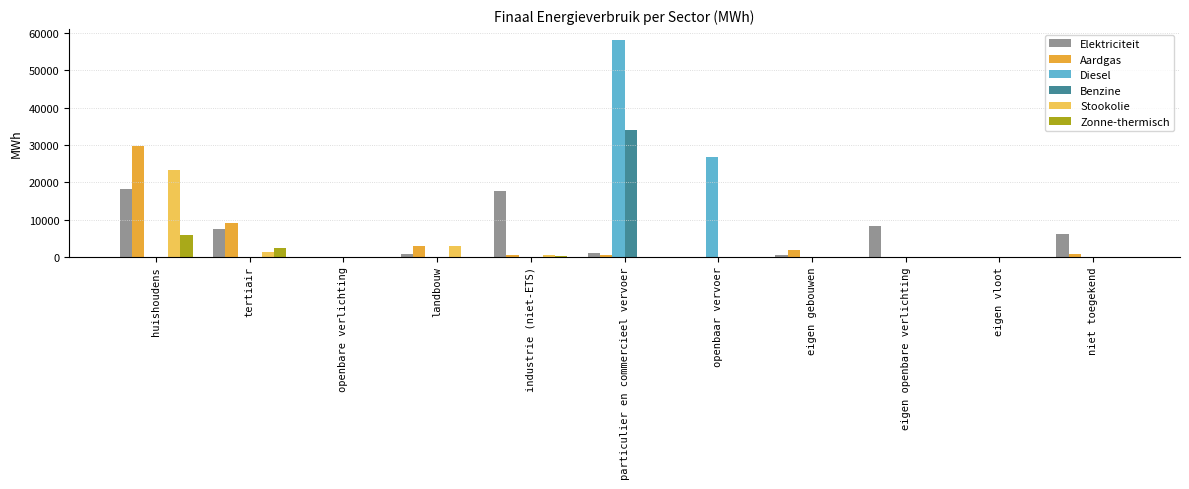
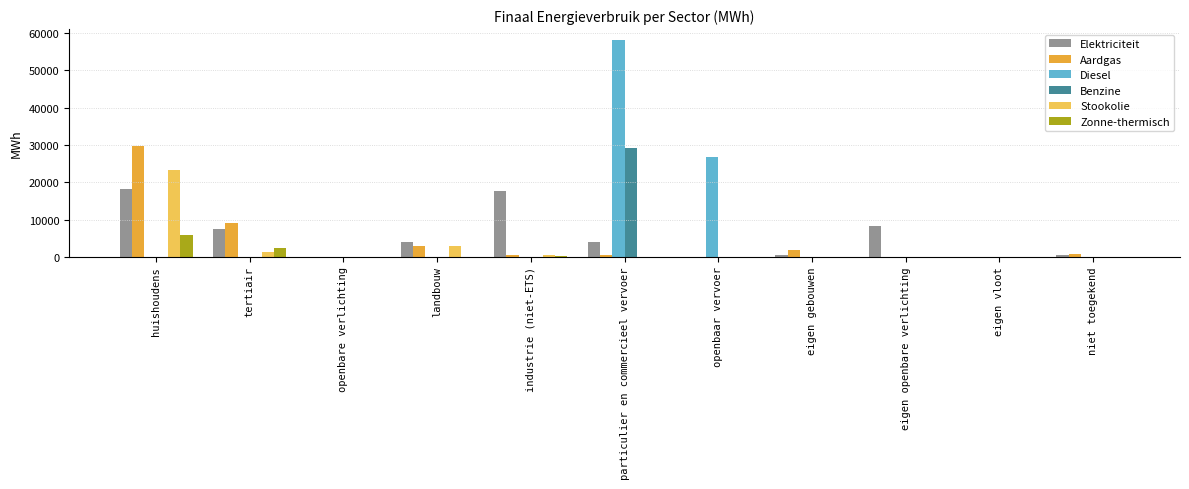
Elektriciteit, landbouw: 1000 -> 4000
Elektriciteit, particulier en commercieel vervoer: 1000 -> 4000
Benzine, particulier en commercieel vervoer: 34000 -> 29000
Elektriciteit, niet toegekend: 6000 -> 0
